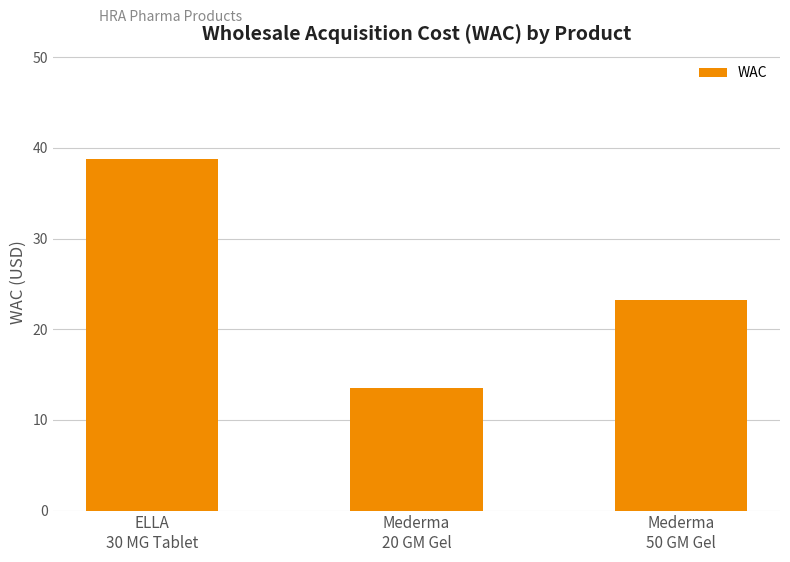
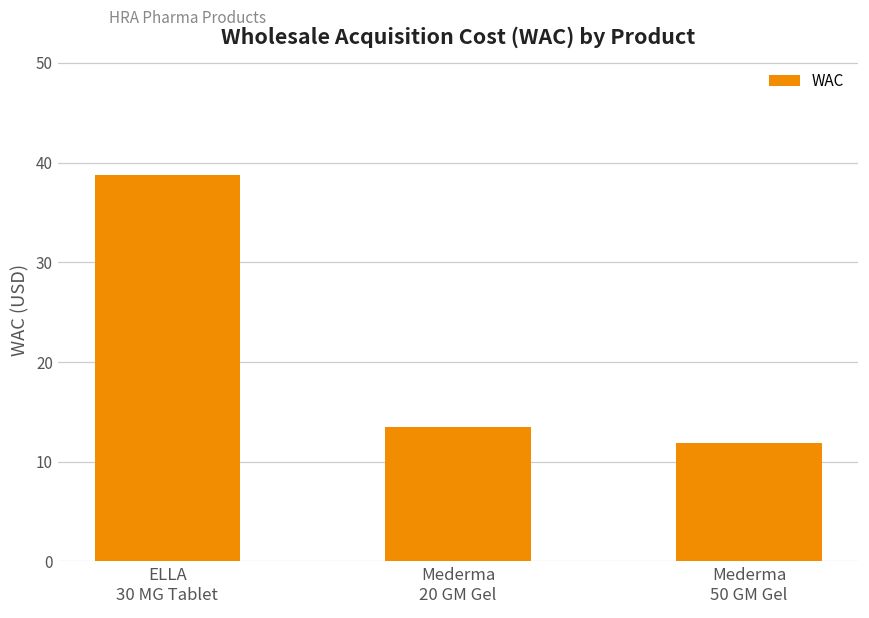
Mederma 50 GM Gel: 23 -> 12
